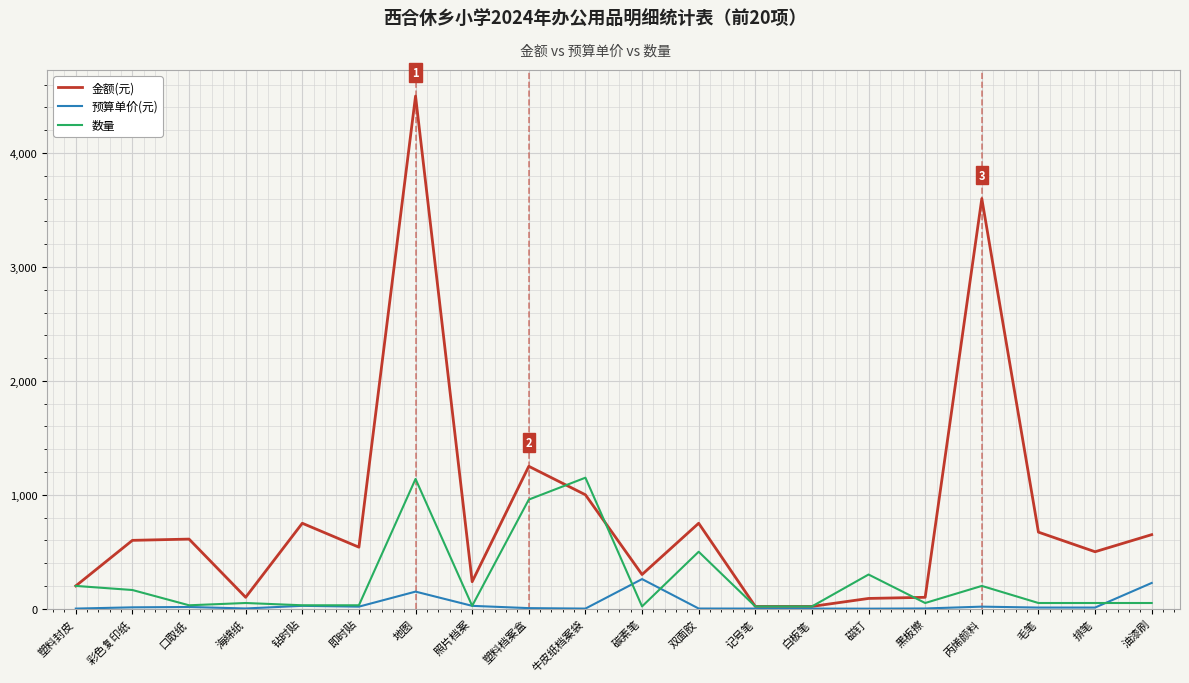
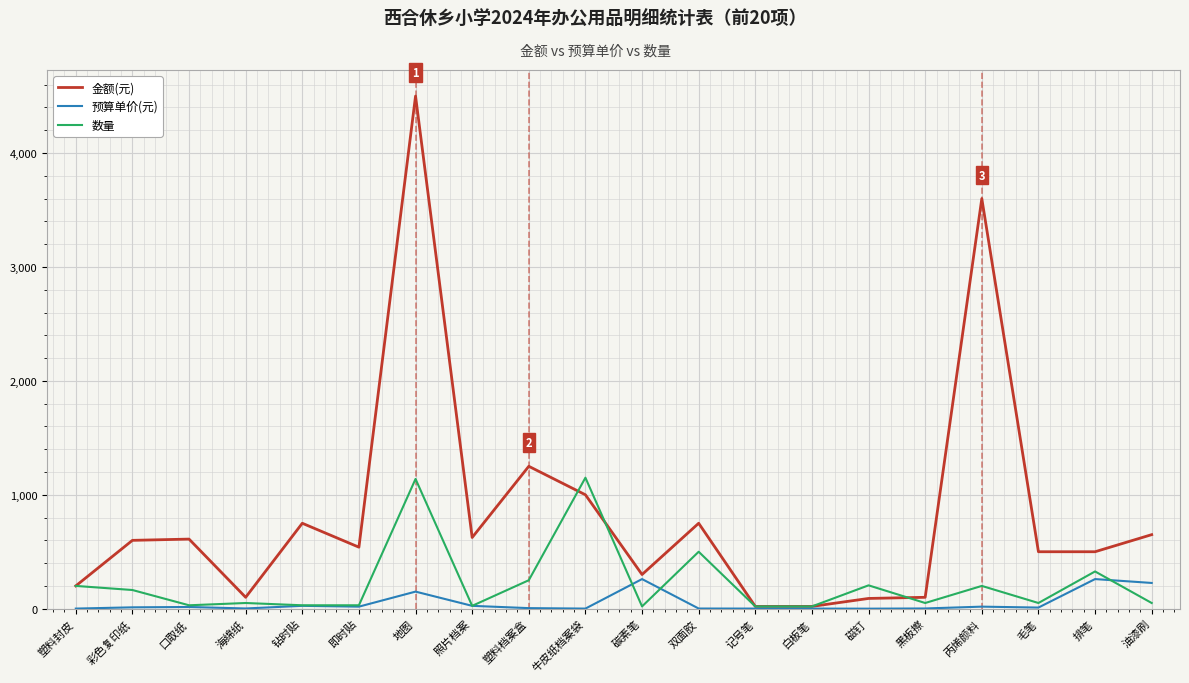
金额(元), 照片档案: 240 -> 630
数量, 塑料档案盒: 960 -> 250
数量, 磁钉: 300 -> 210
金额(元), 毛笔: 670 -> 500
预算单价(元), 排笔: 10 -> 260
数量, 排笔: 50 -> 330
